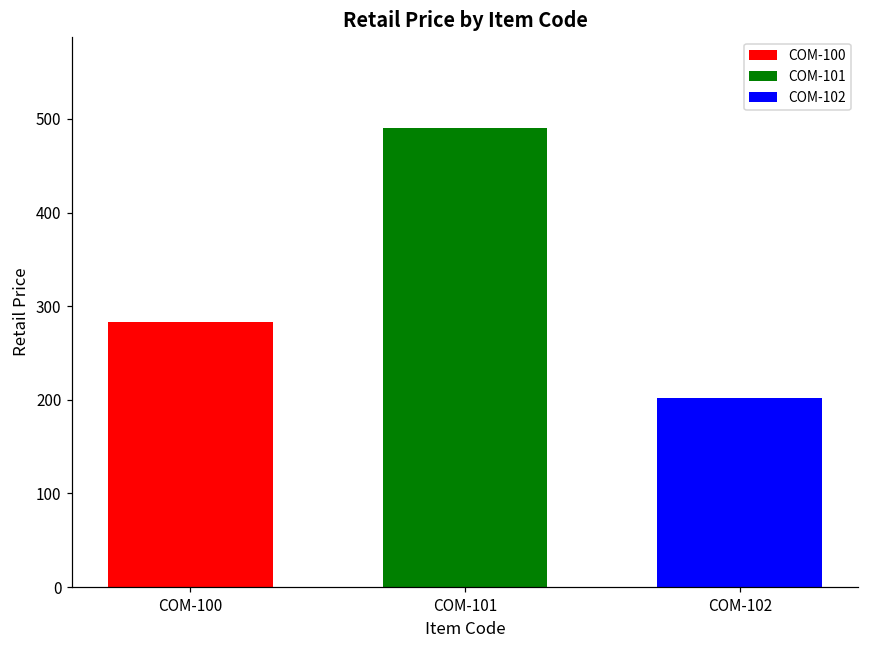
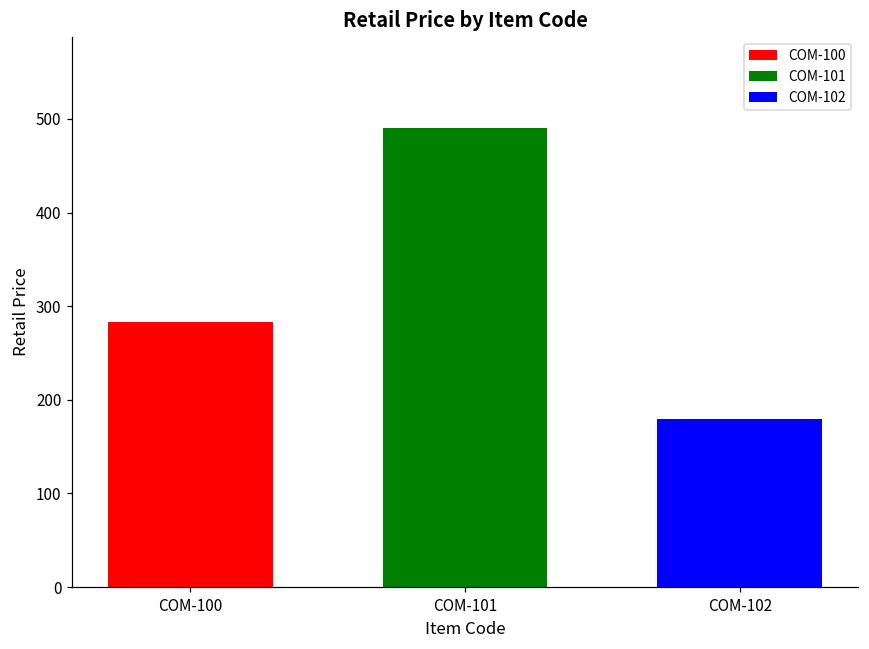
COM-102: 200 -> 180
